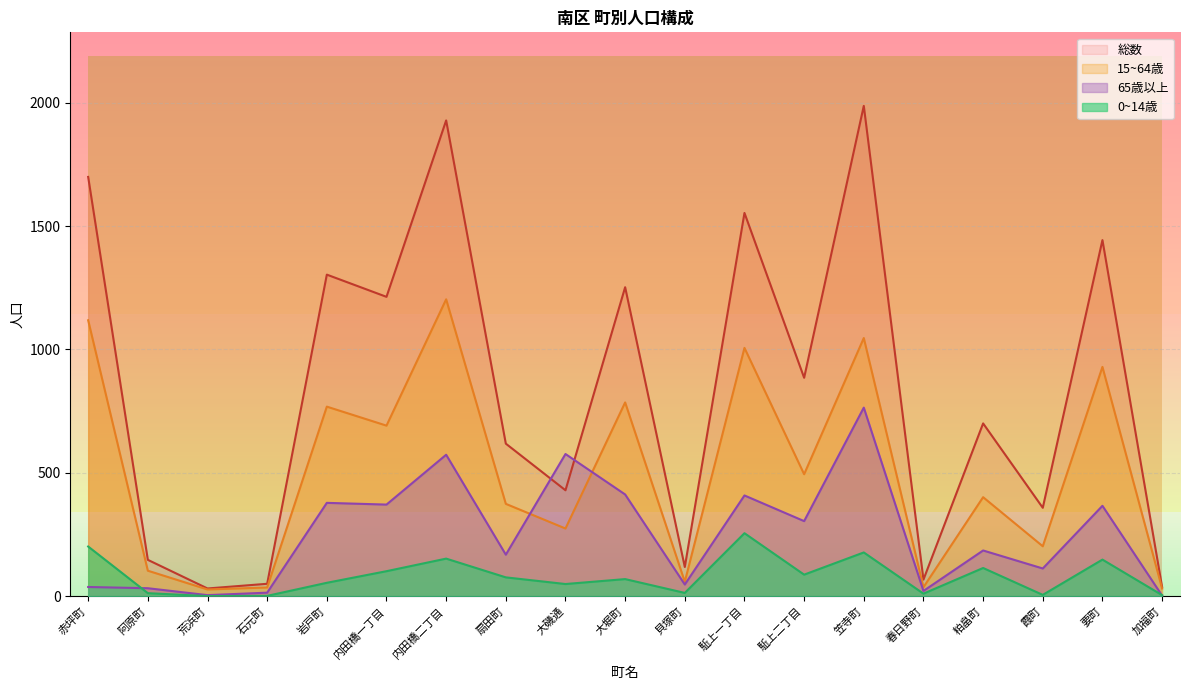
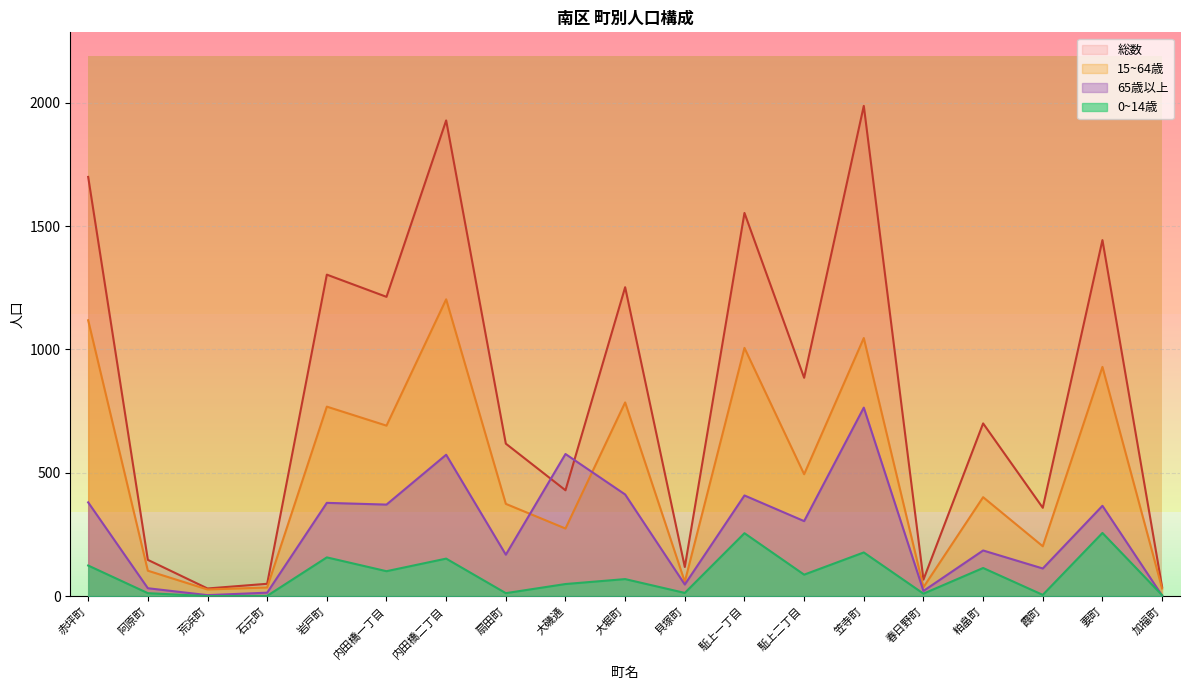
65歳以上, 赤坪町: 40 -> 380
0~14歳, 赤坪町: 200 -> 120
0~14歳, 岩戸町: 50 -> 160
0~14歳, 扇田町: 80 -> 10
0~14歳, 要町: 150 -> 260
